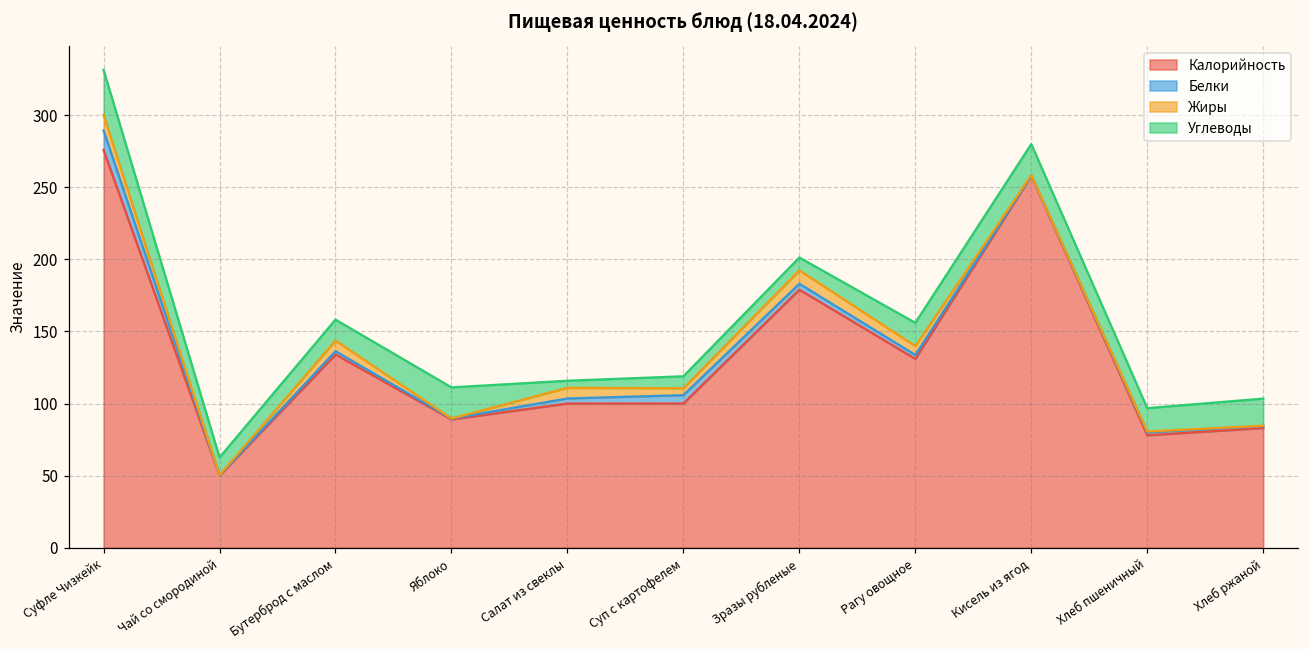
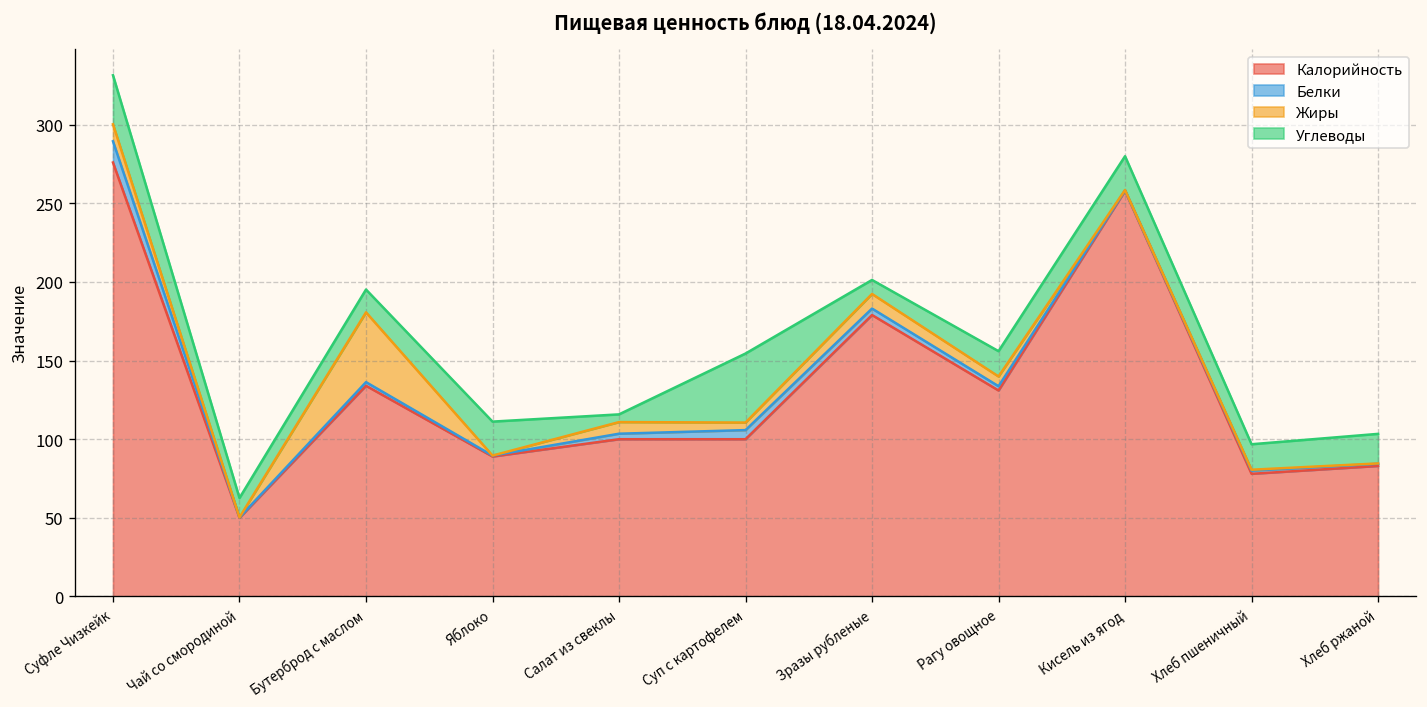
Жиры, Бутерброд с маслом: 7 -> 44
Углеводы, Суп с картофелем: 8 -> 44
